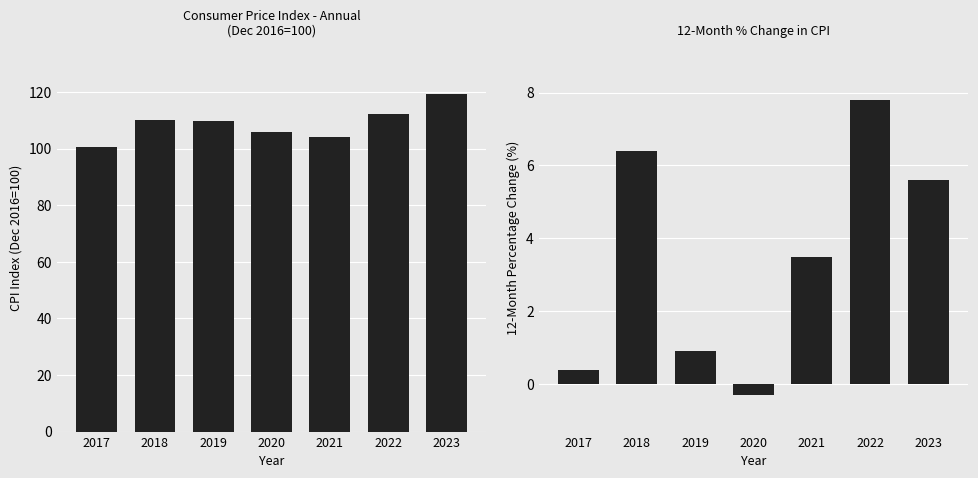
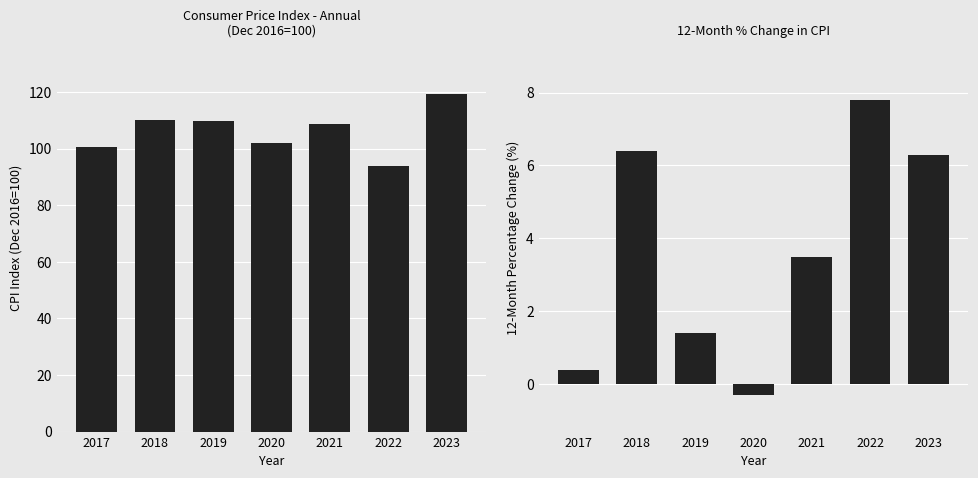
Consumer Price Index - Annual (Dec 2016=100), 2020: 106 -> 102
Consumer Price Index - Annual (Dec 2016=100), 2021: 104 -> 109
Consumer Price Index - Annual (Dec 2016=100), 2022: 112 -> 94
12-Month % Change in CPI, 2019: 0.9 -> 1.4
12-Month % Change in CPI, 2023: 5.6 -> 6.3
